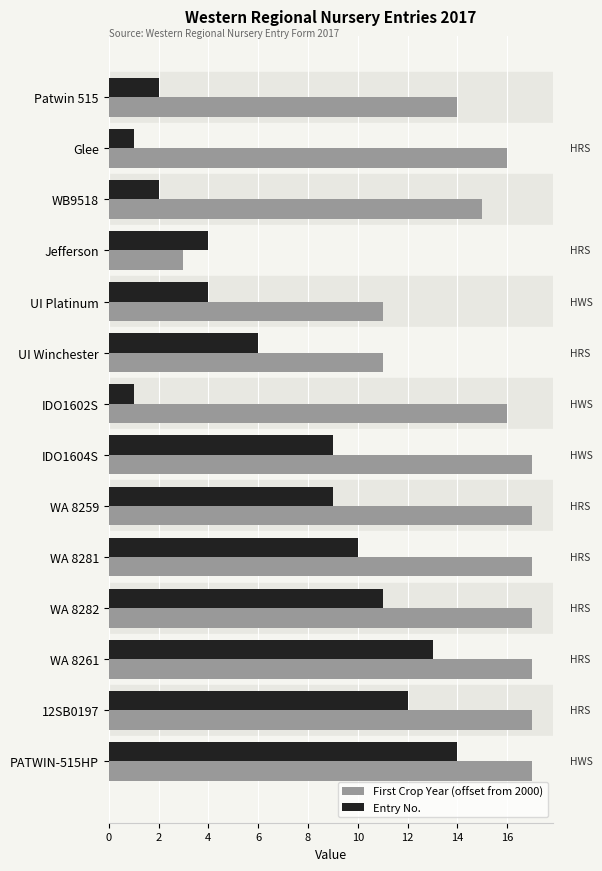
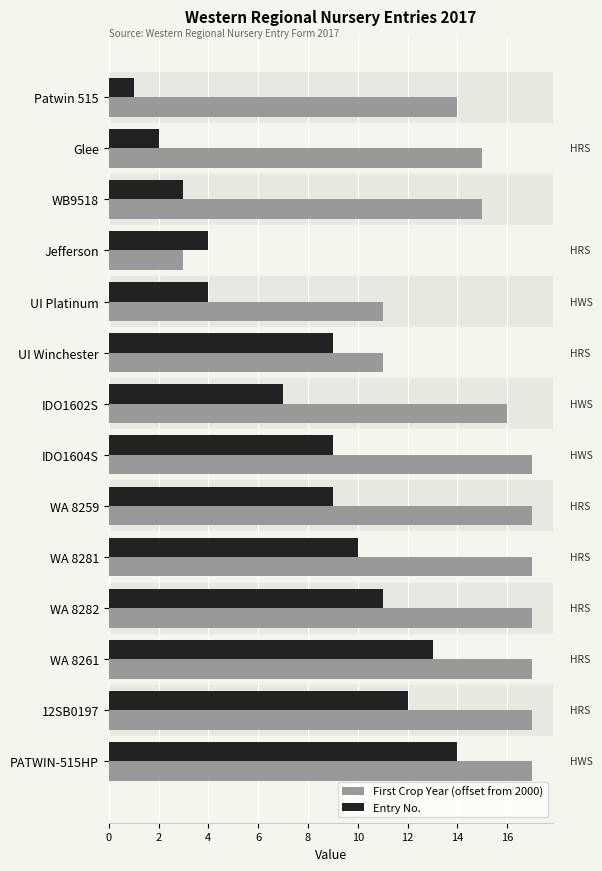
Entry No., Patwin 515: 2 -> 1
Entry No., Glee: 1 -> 2
First Crop Year (offset from 2000), Glee: 16.0 -> 15.0
Entry No., WB9518: 2 -> 3
Entry No., UI Winchester: 6 -> 9
Entry No., IDO1602S: 1 -> 7
